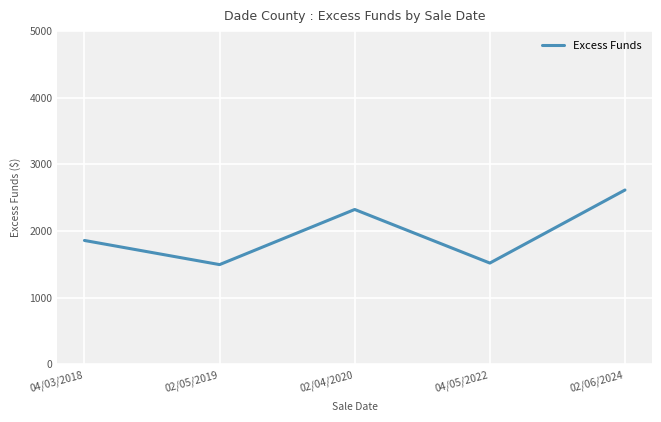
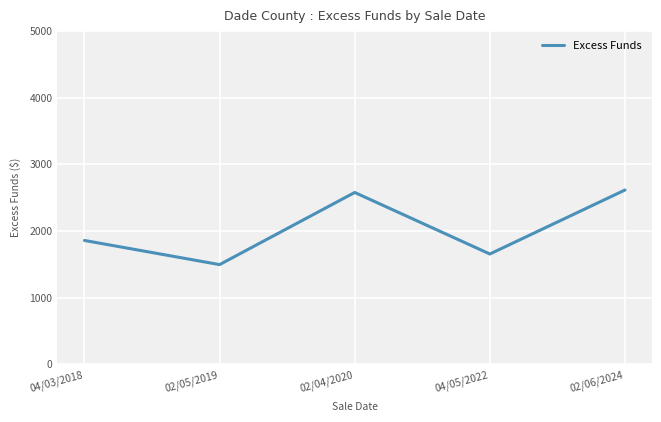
02/04/2020: 2300 -> 2600
04/05/2022: 1500 -> 1700
